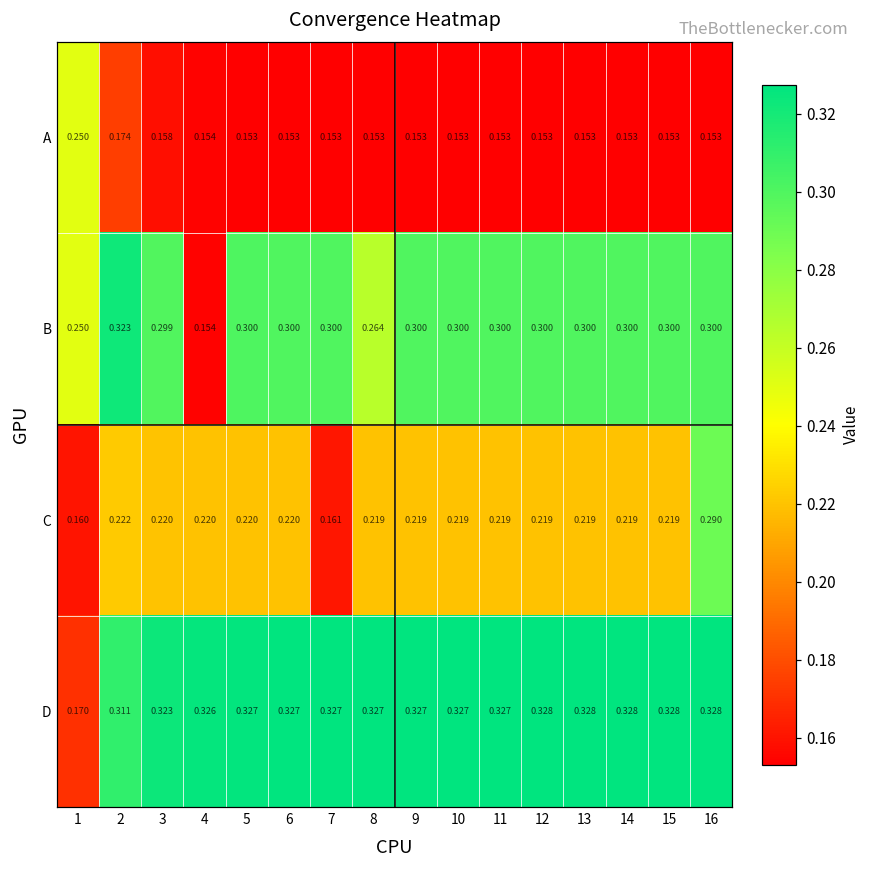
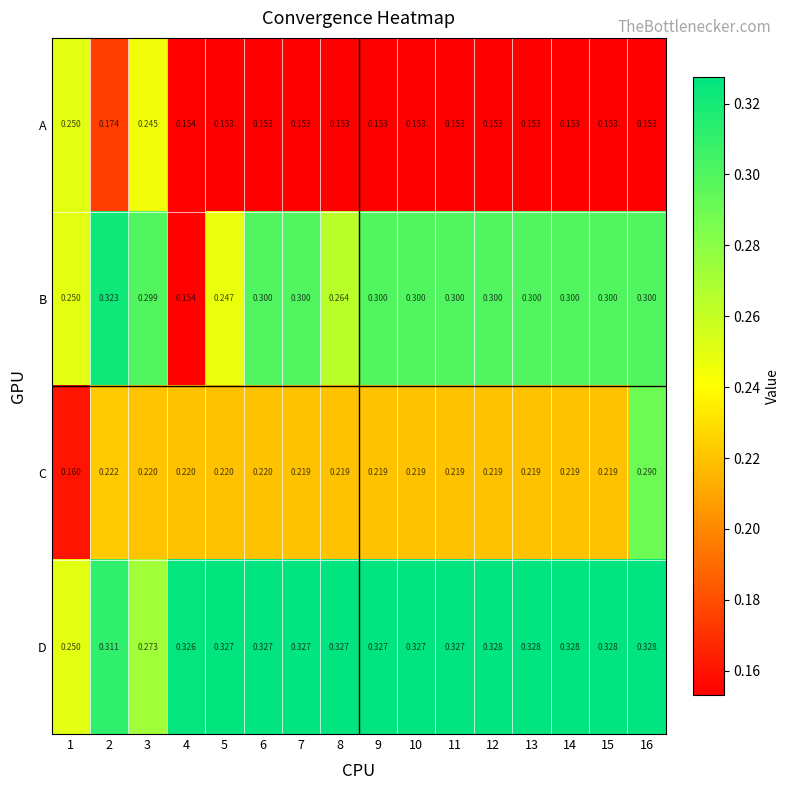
A, 3: 0.158 -> 0.245
B, 5: 0.300 -> 0.247
C, 7: 0.161 -> 0.219
D, 1: 0.170 -> 0.250
D, 3: 0.323 -> 0.273
